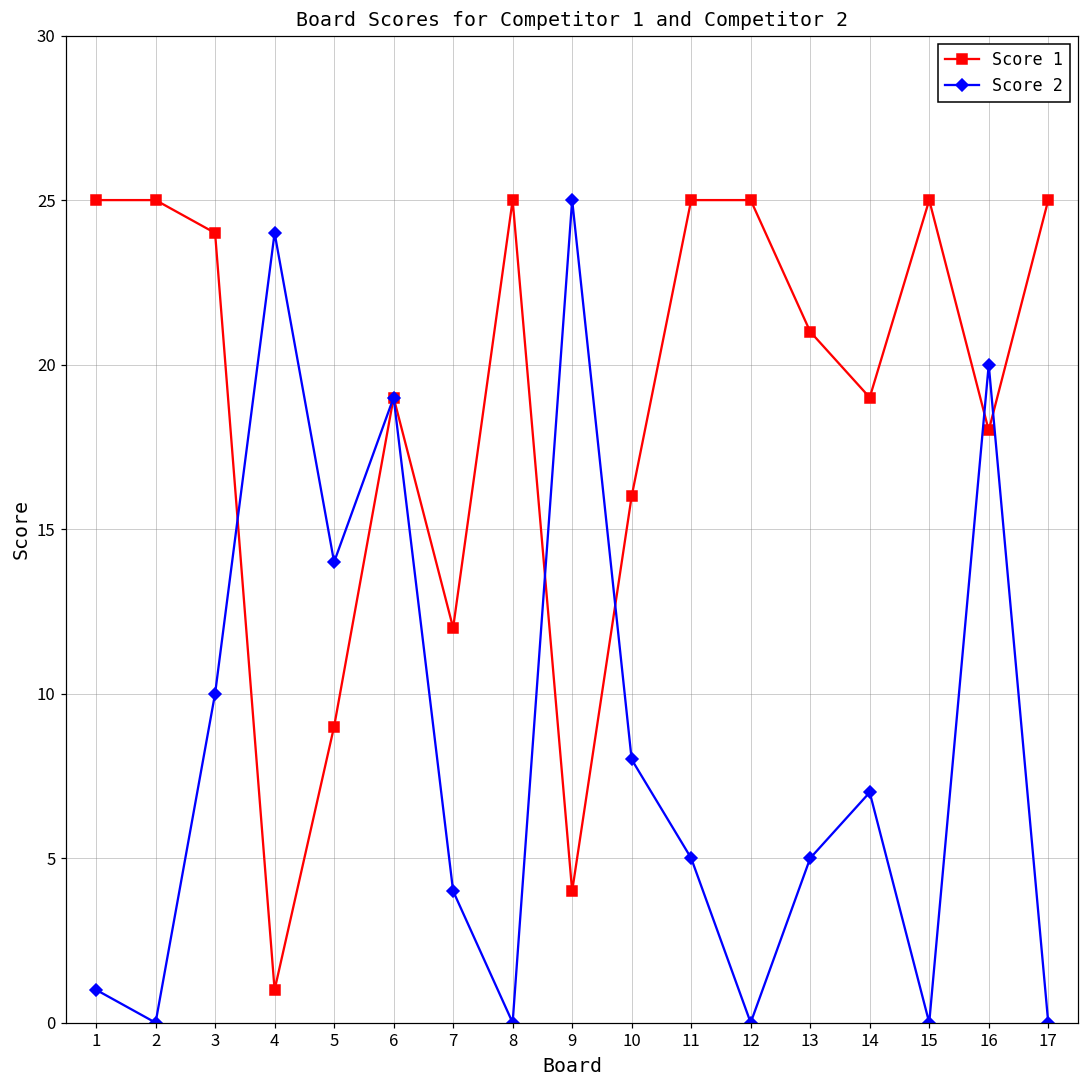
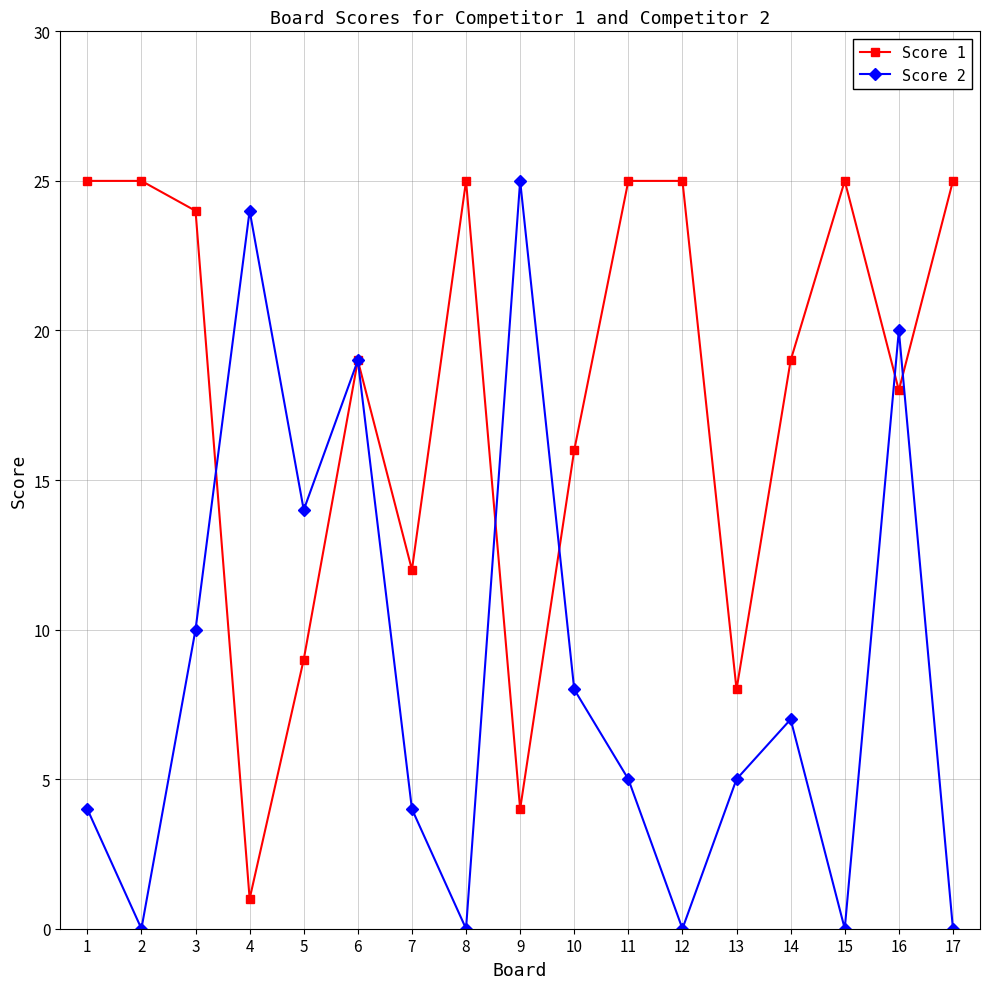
Score 2, 1: 1 -> 4
Score 1, 13: 21 -> 8
